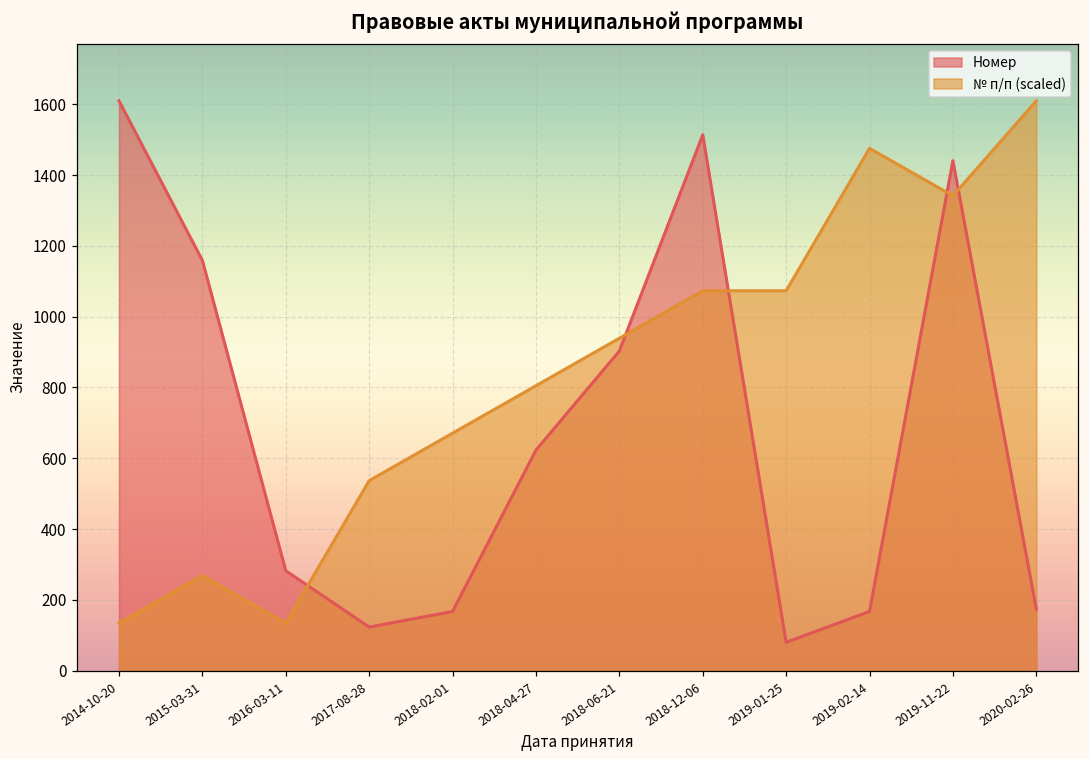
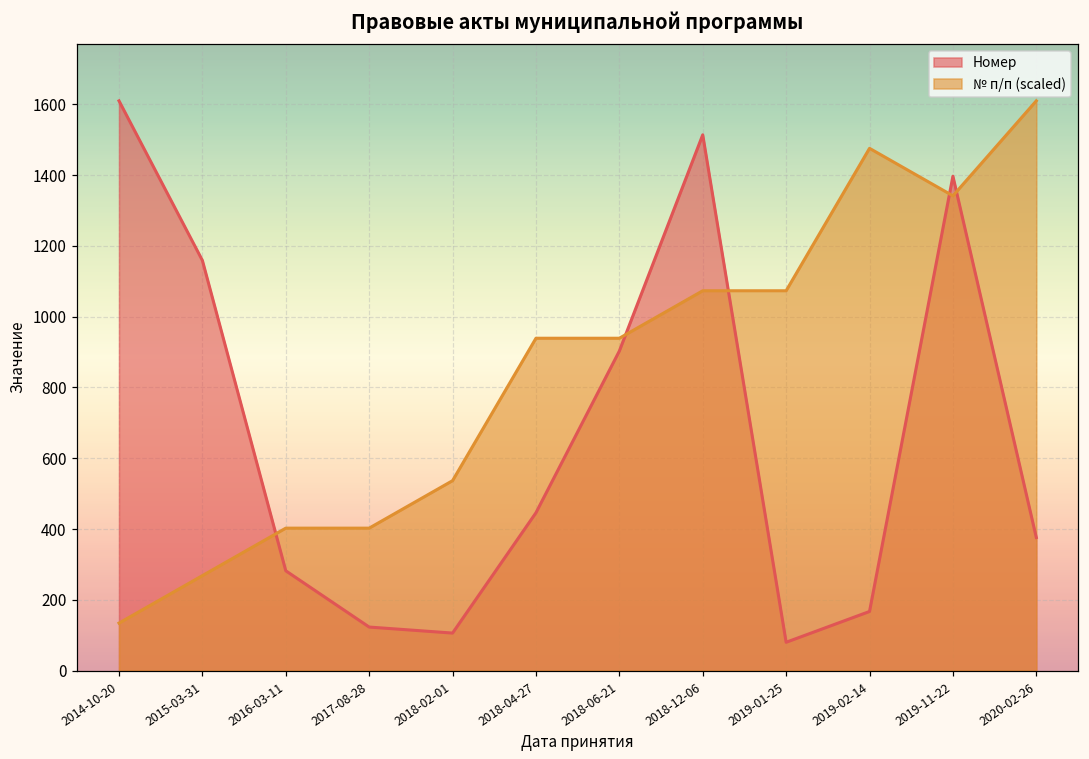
№ п/п (scaled), 2016-03-11: 130 -> 400
№ п/п (scaled), 2017-08-28: 540 -> 400
Номер, 2018-02-01: 170 -> 110
№ п/п (scaled), 2018-02-01: 670 -> 540
Номер, 2018-04-27: 620 -> 450
№ п/п (scaled), 2018-04-27: 810 -> 940
Номер, 2019-11-22: 1440 -> 1400
Номер, 2020-02-26: 170 -> 380
